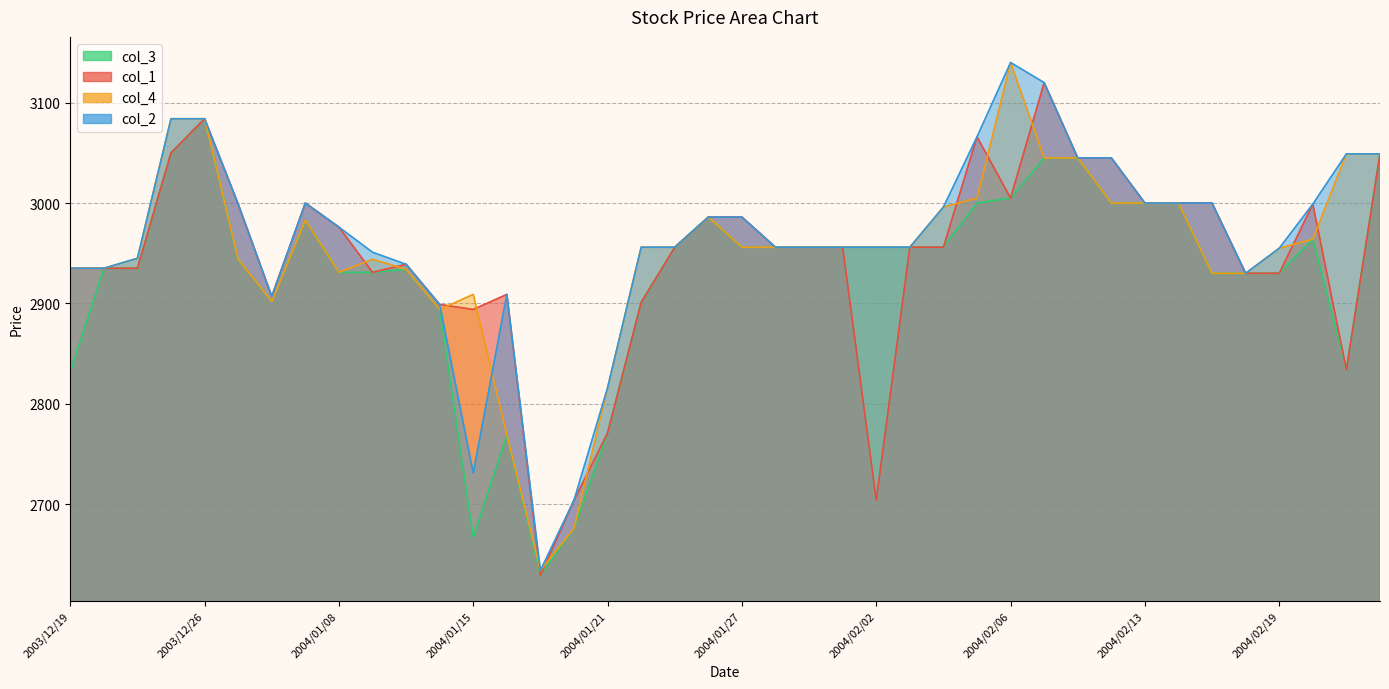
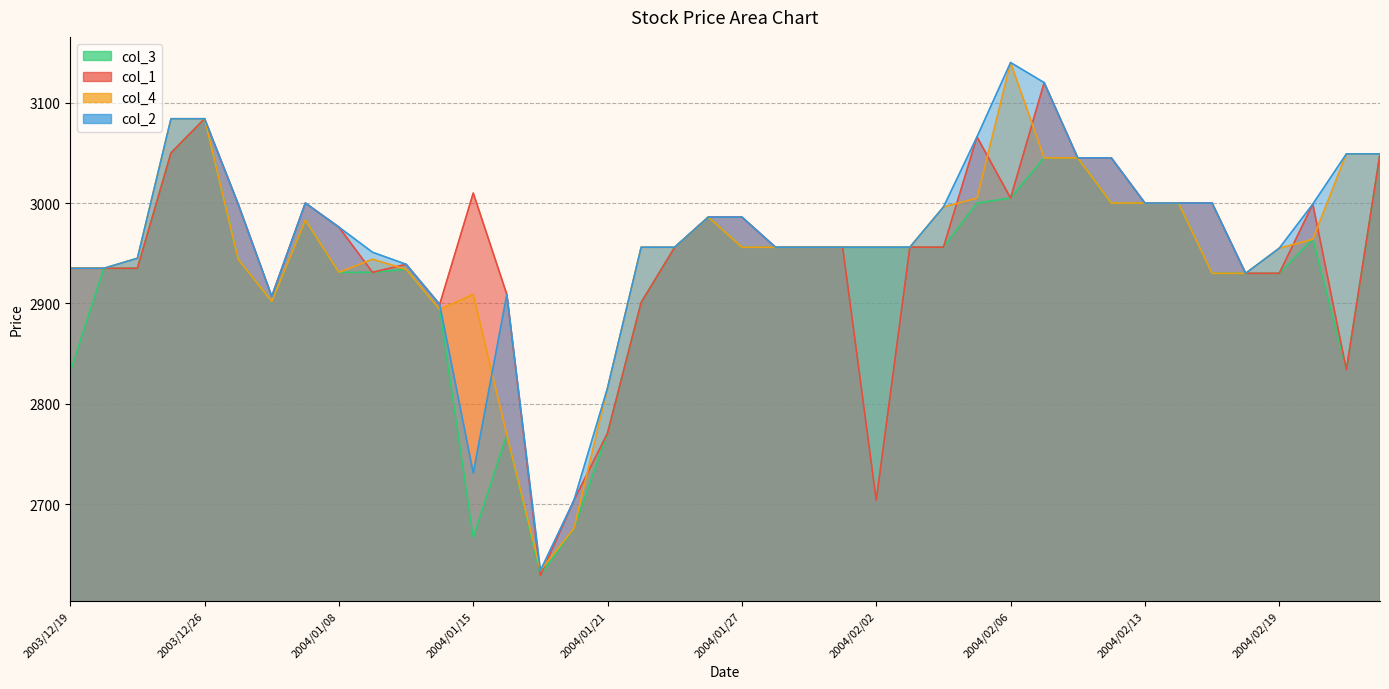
col_1, 2004/01/15: 2894 -> 3010
